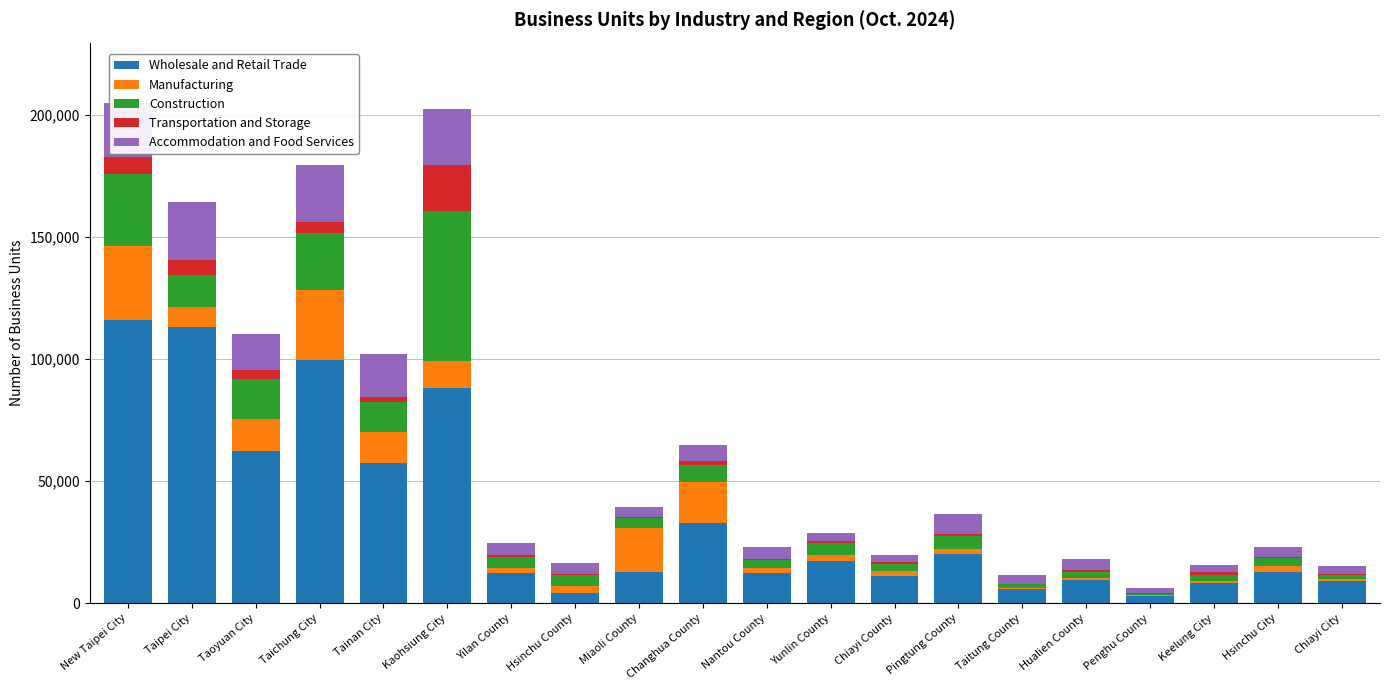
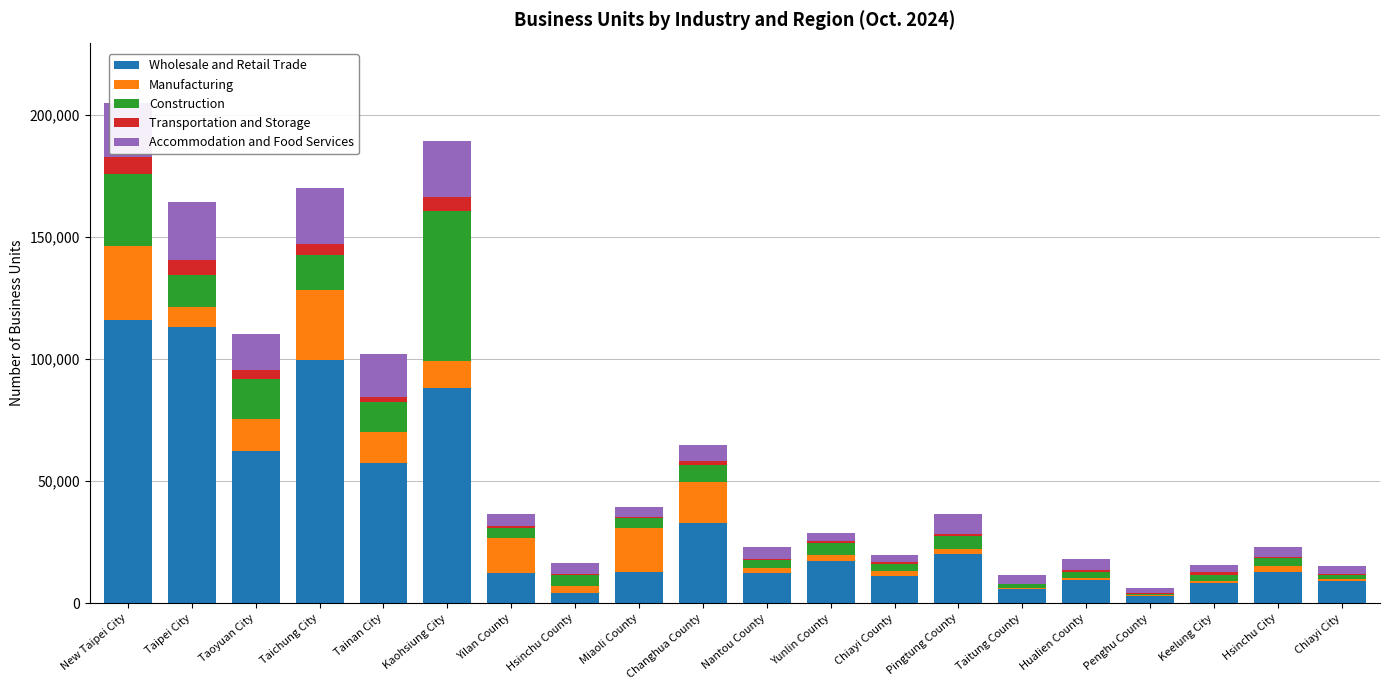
Construction, Taichung City: 23,000 -> 14,000
Transportation and Storage, Kaohsiung City: 19,000 -> 6,000
Manufacturing, Yilan County: 2,000 -> 14,000
